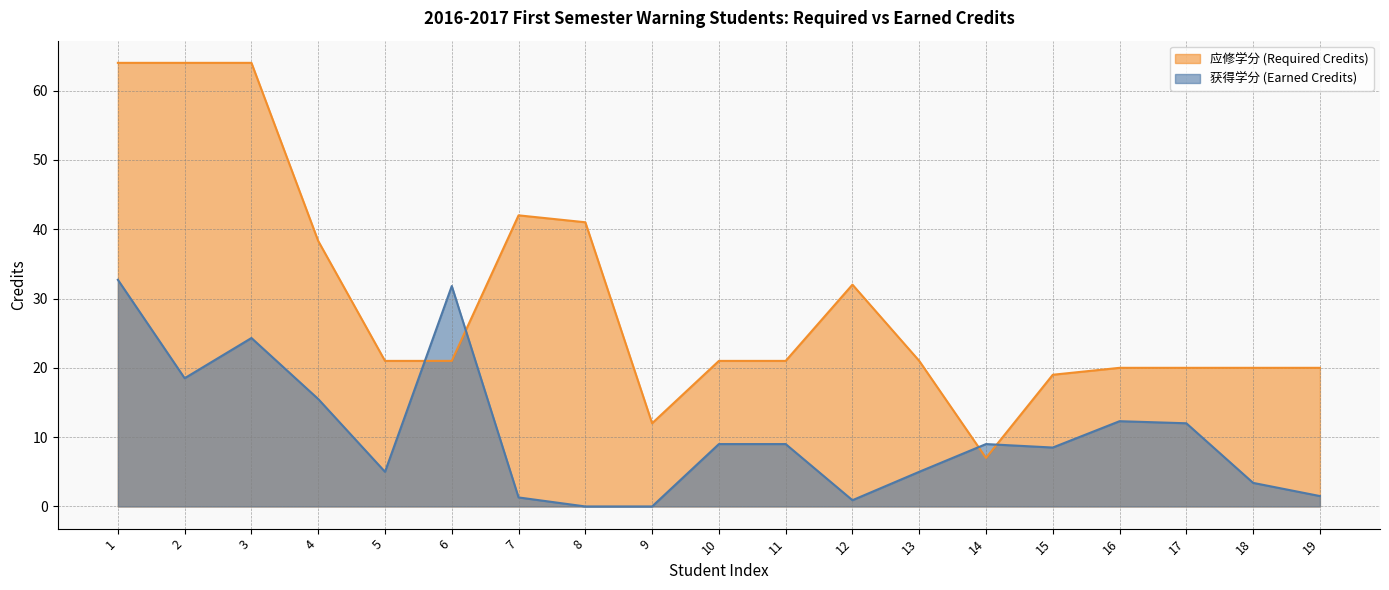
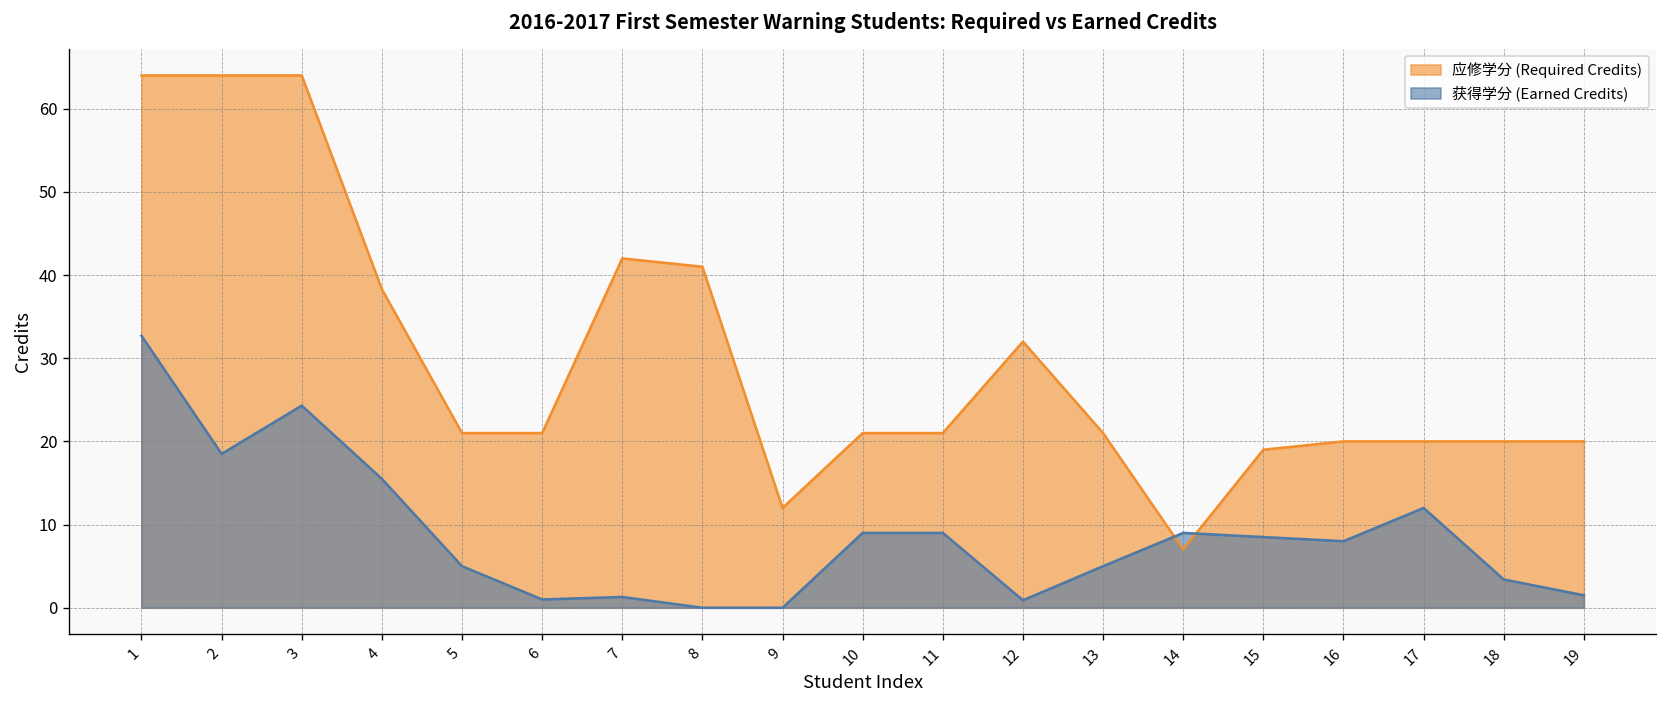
获得学分 (Earned Credits), 6: 32 -> 1
获得学分 (Earned Credits), 16: 12 -> 8
